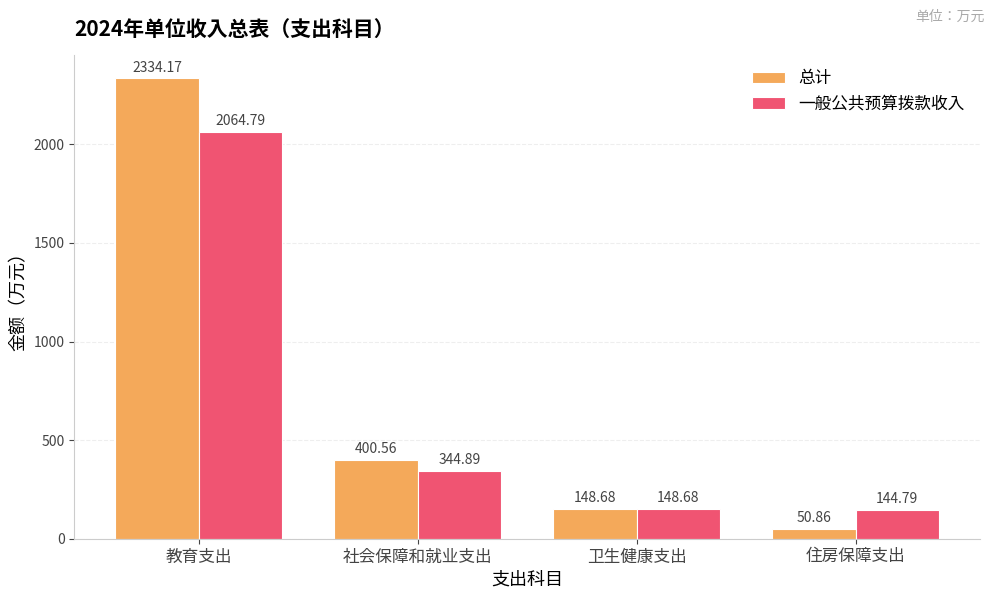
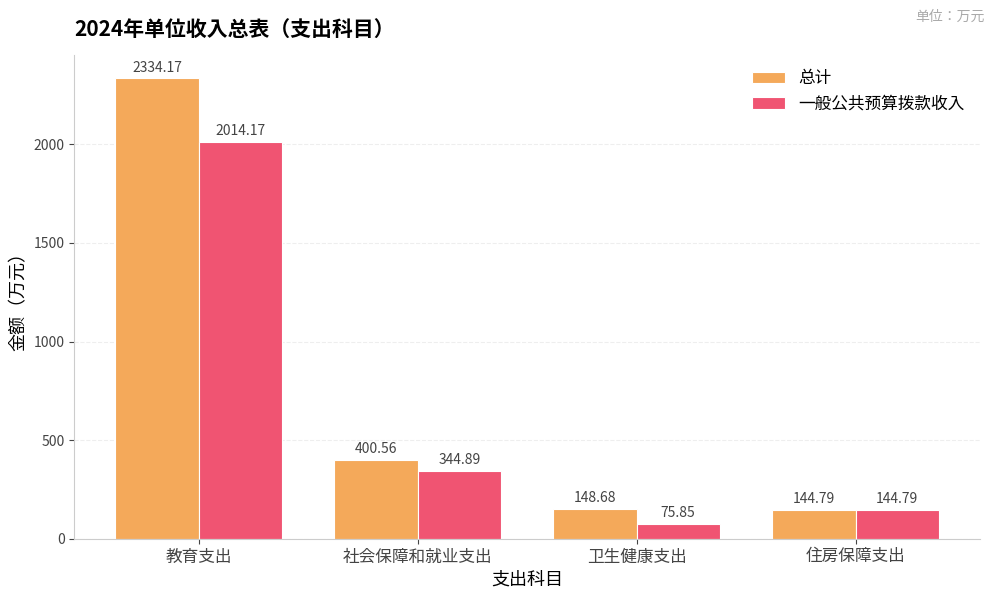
一般公共预算拨款收入, 教育支出: 2064.79 -> 2014.17
一般公共预算拨款收入, 卫生健康支出: 148.68 -> 75.85
总计, 住房保障支出: 50.86 -> 144.79
